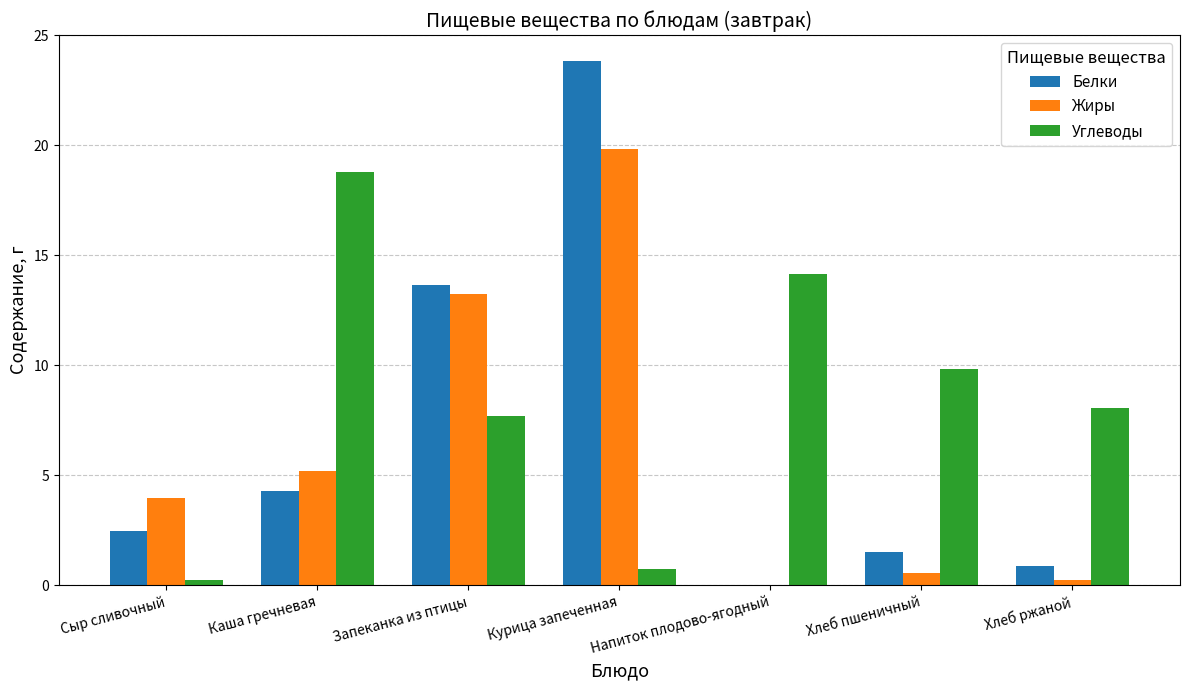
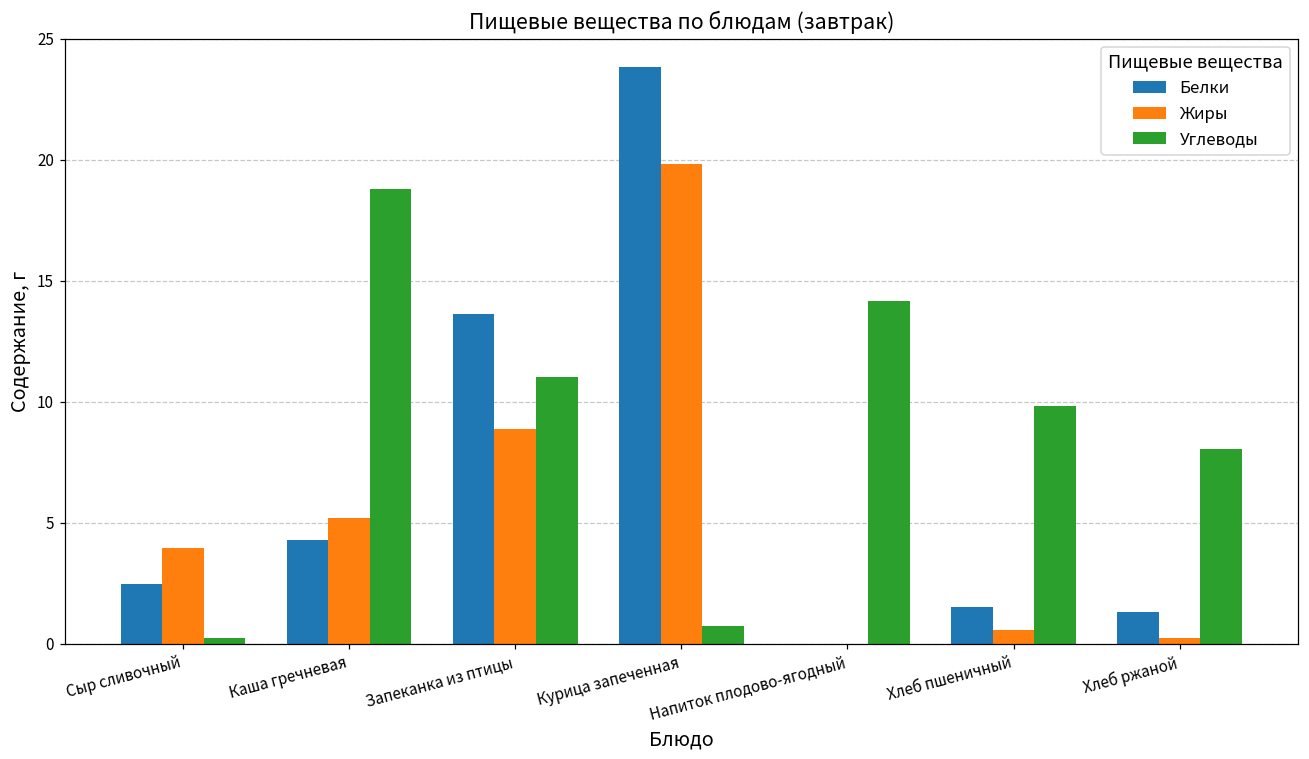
Жиры, Запеканка из птицы: 13.2 -> 8.9
Углеводы, Запеканка из птицы: 7.7 -> 11.0
Белки, Хлеб ржаной: 0.9 -> 1.3
